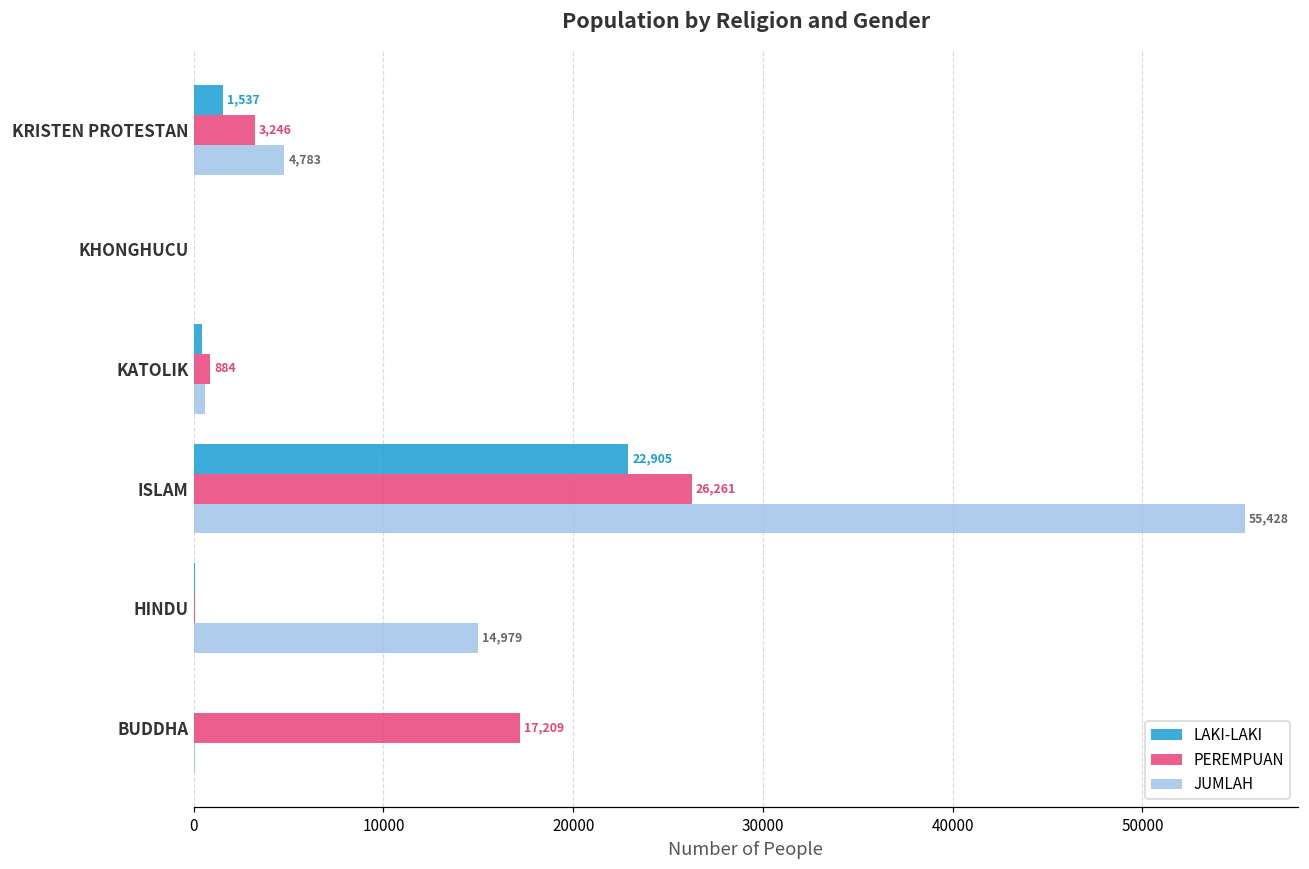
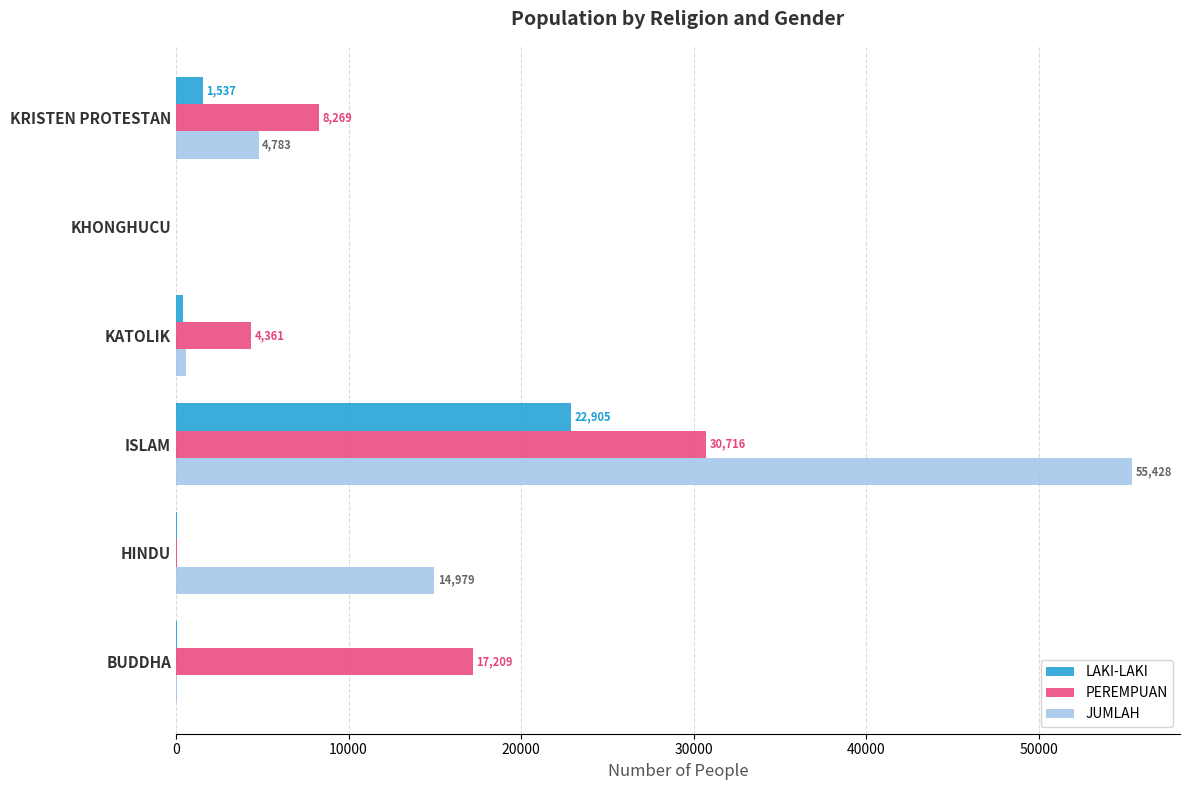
PEREMPUAN, KRISTEN PROTESTAN: 3,246 -> 8,269
PEREMPUAN, KATOLIK: 884 -> 4,361
PEREMPUAN, ISLAM: 26,261 -> 30,716
